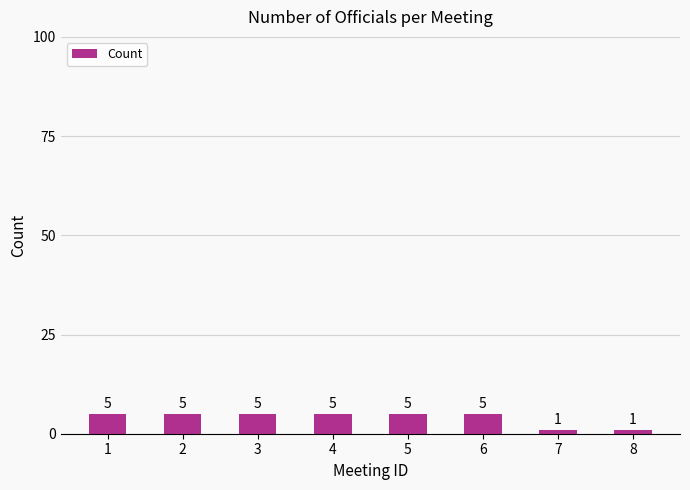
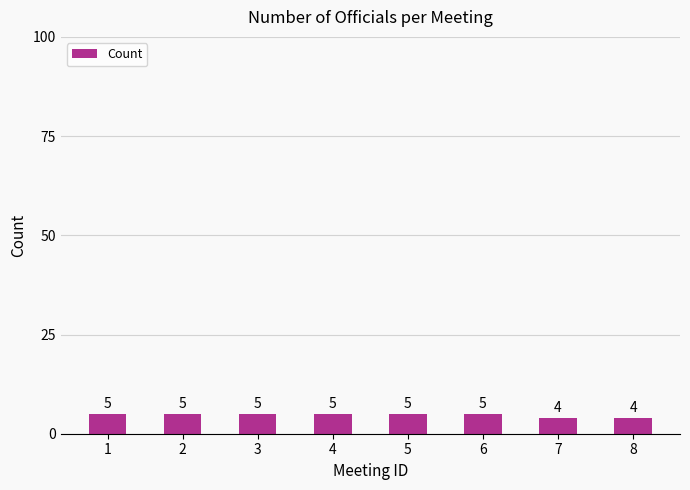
7: 1 -> 4
8: 1 -> 4
